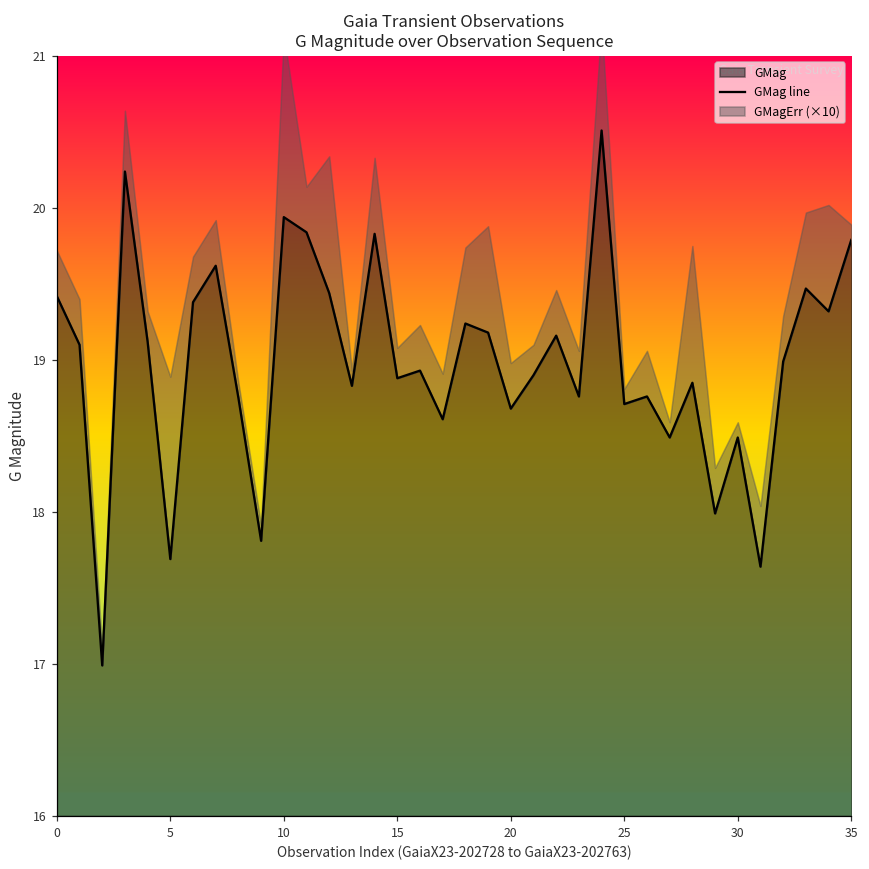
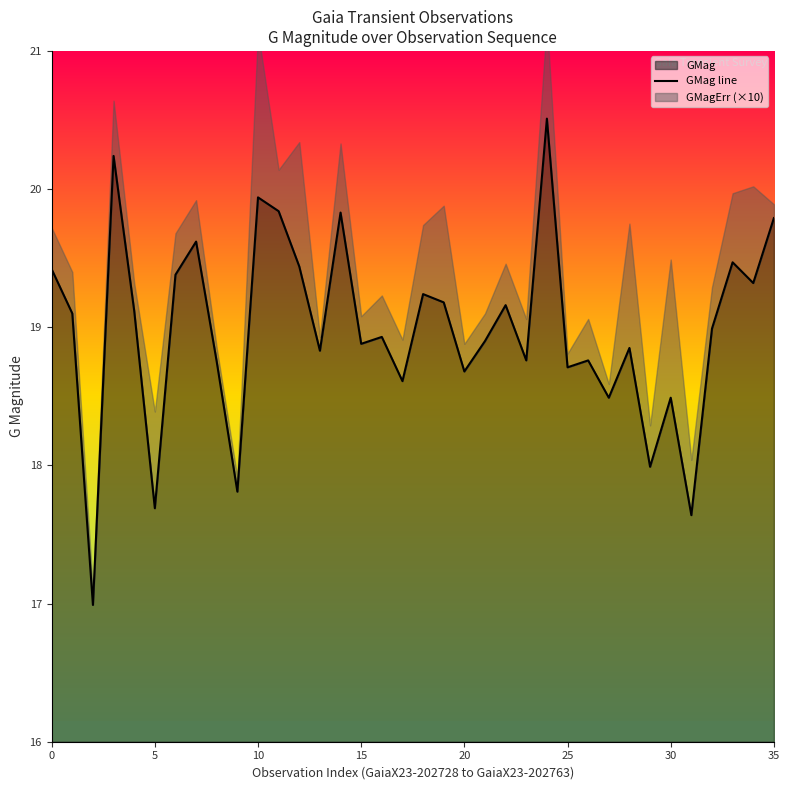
GMagErr (×10), 5: 1.20 -> 0.70
GMagErr (×10), 20: 0.30 -> 0.20
GMagErr (×10), 30: 0.10 -> 1.00
